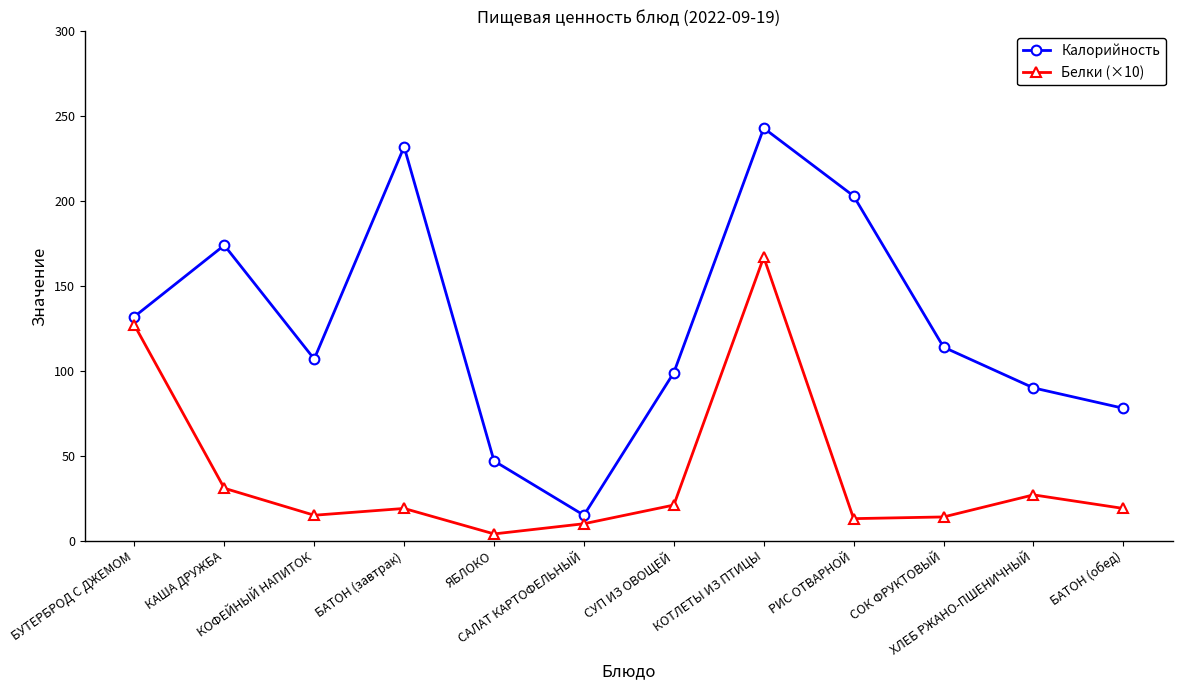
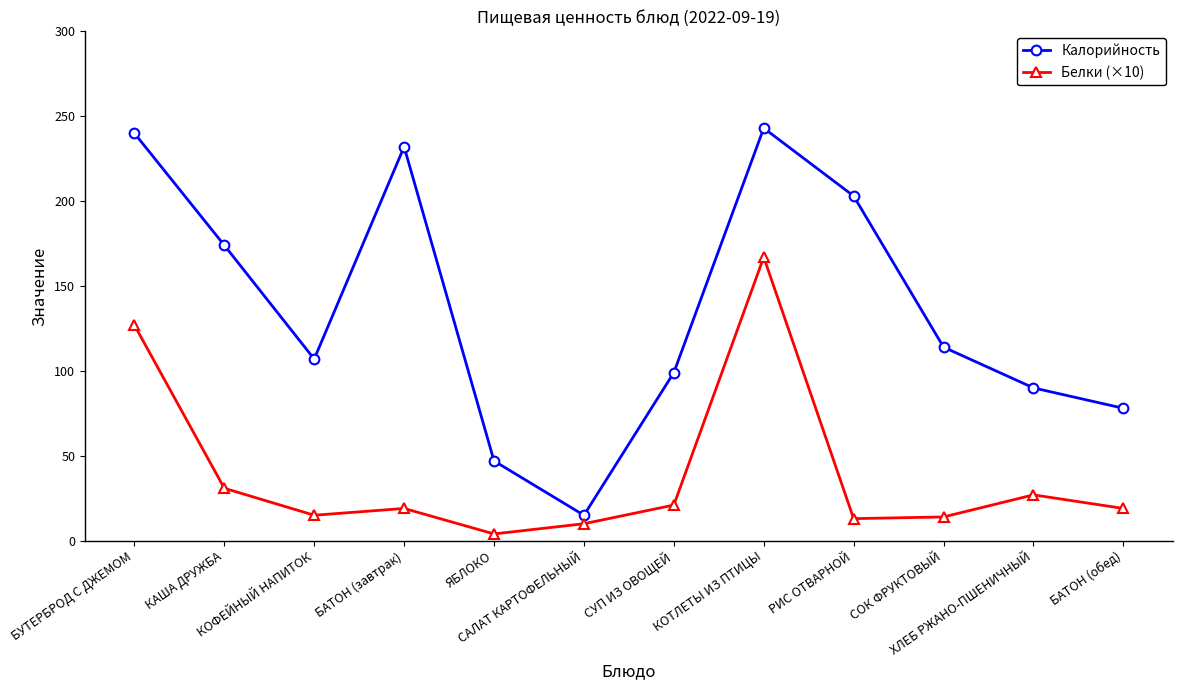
Калорийность, БУТЕРБРОД С ДЖЕМОМ: 132 -> 240
